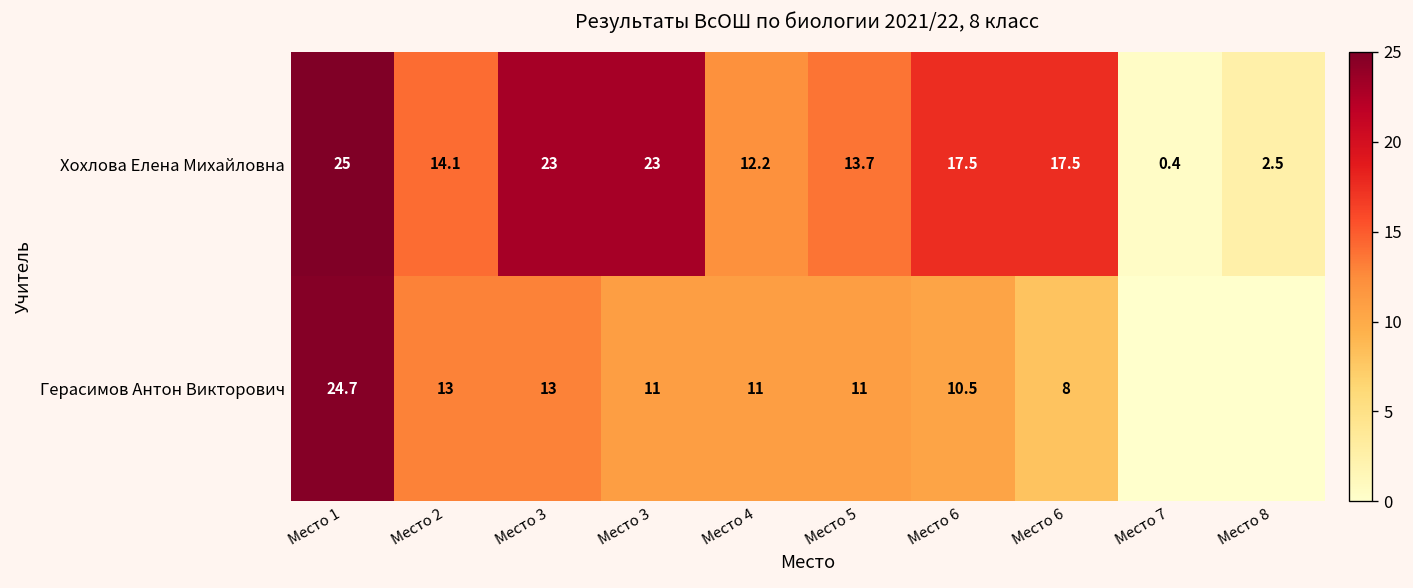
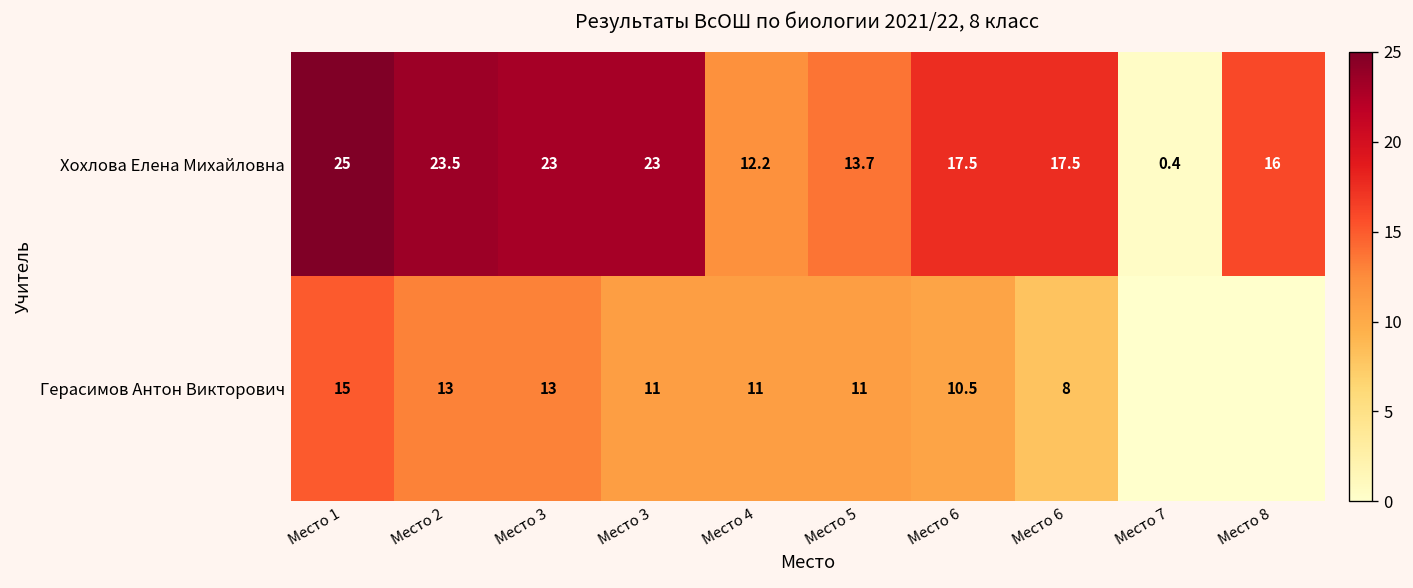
Хохлова Елена Михайловна, Место 2: 14.1 -> 23.5
Хохлова Елена Михайловна, Место 8: 2.5 -> 16
Герасимов Антон Викторович, Место 1: 24.7 -> 15
